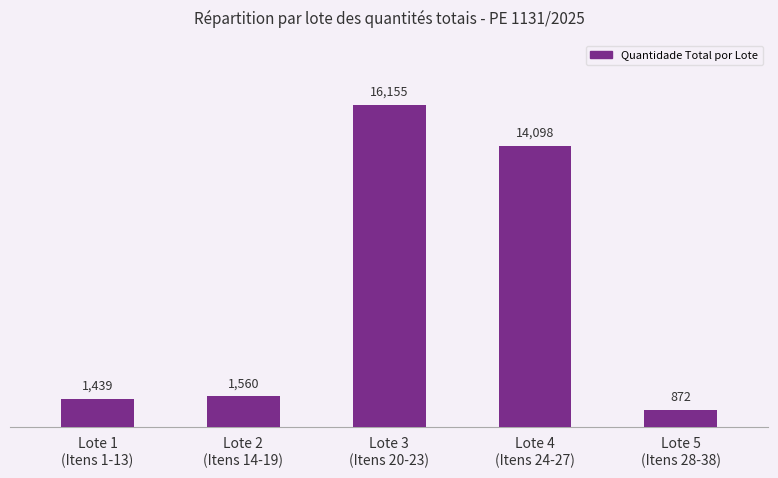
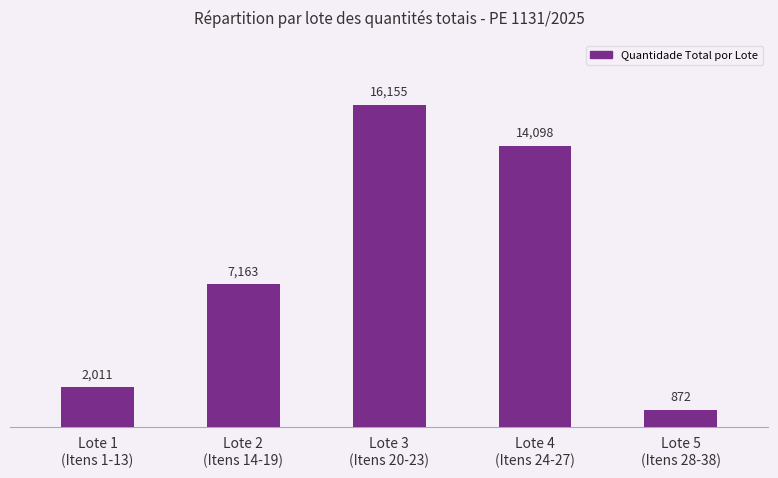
Lote 1 (Itens 1-13): 1,439 -> 2,011
Lote 2 (Itens 14-19): 1,560 -> 7,163
